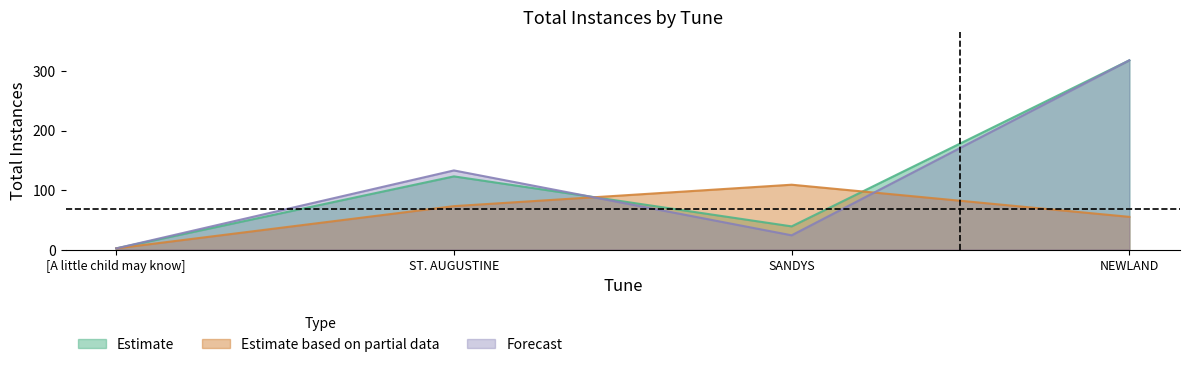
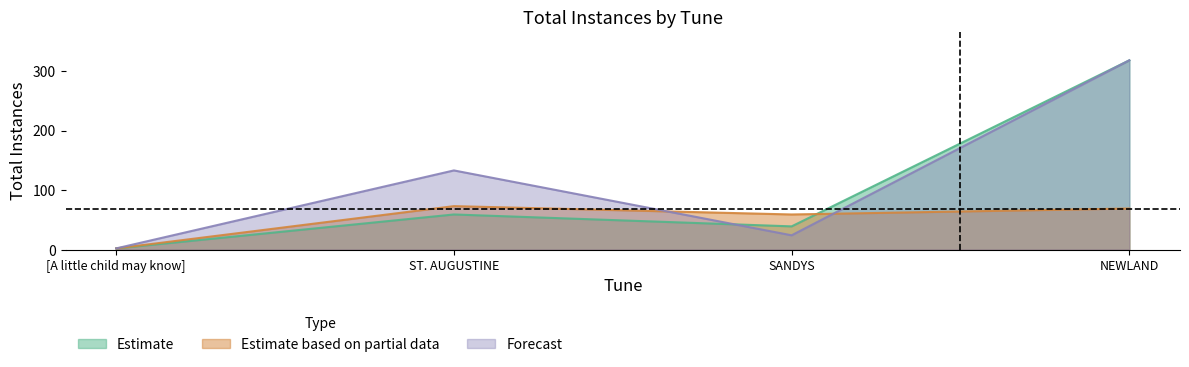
Estimate, ST. AUGUSTINE: 120 -> 60
Estimate based on partial data, SANDYS: 110 -> 60
Estimate based on partial data, NEWLAND: 60 -> 70
